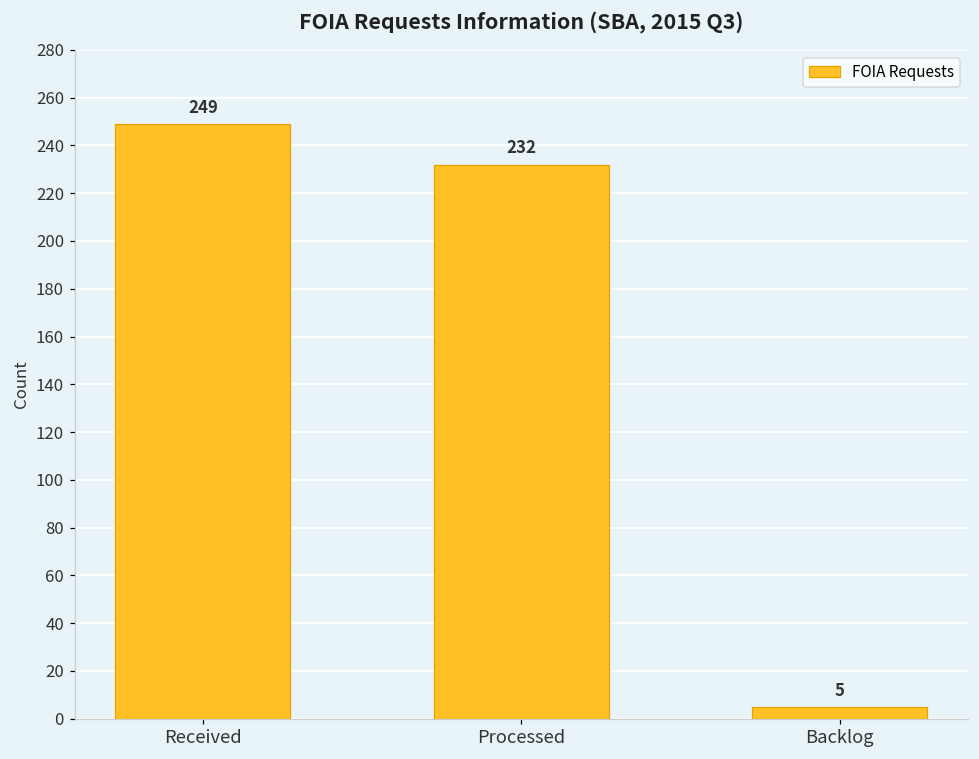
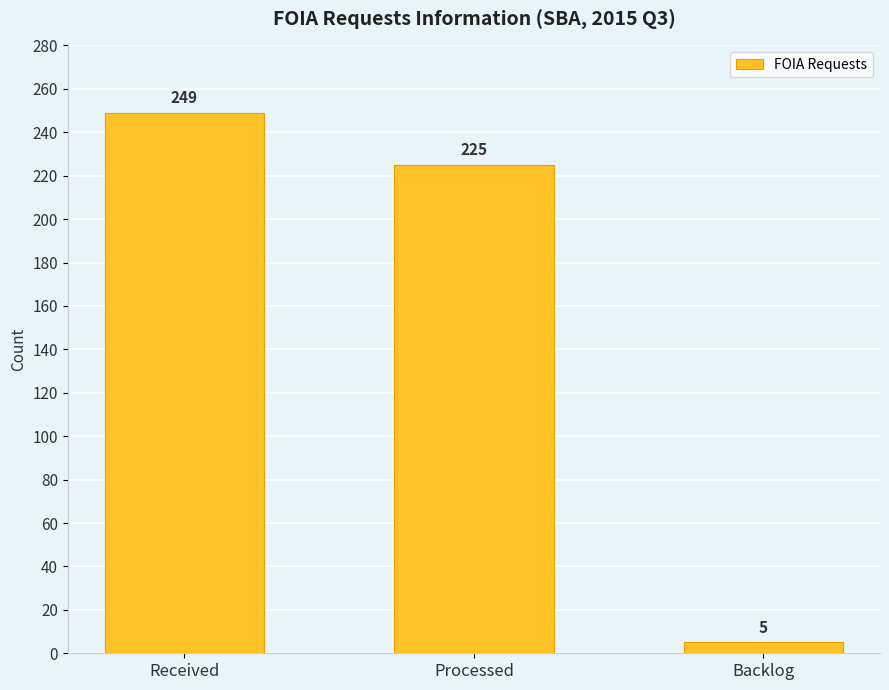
Processed: 232 -> 225
